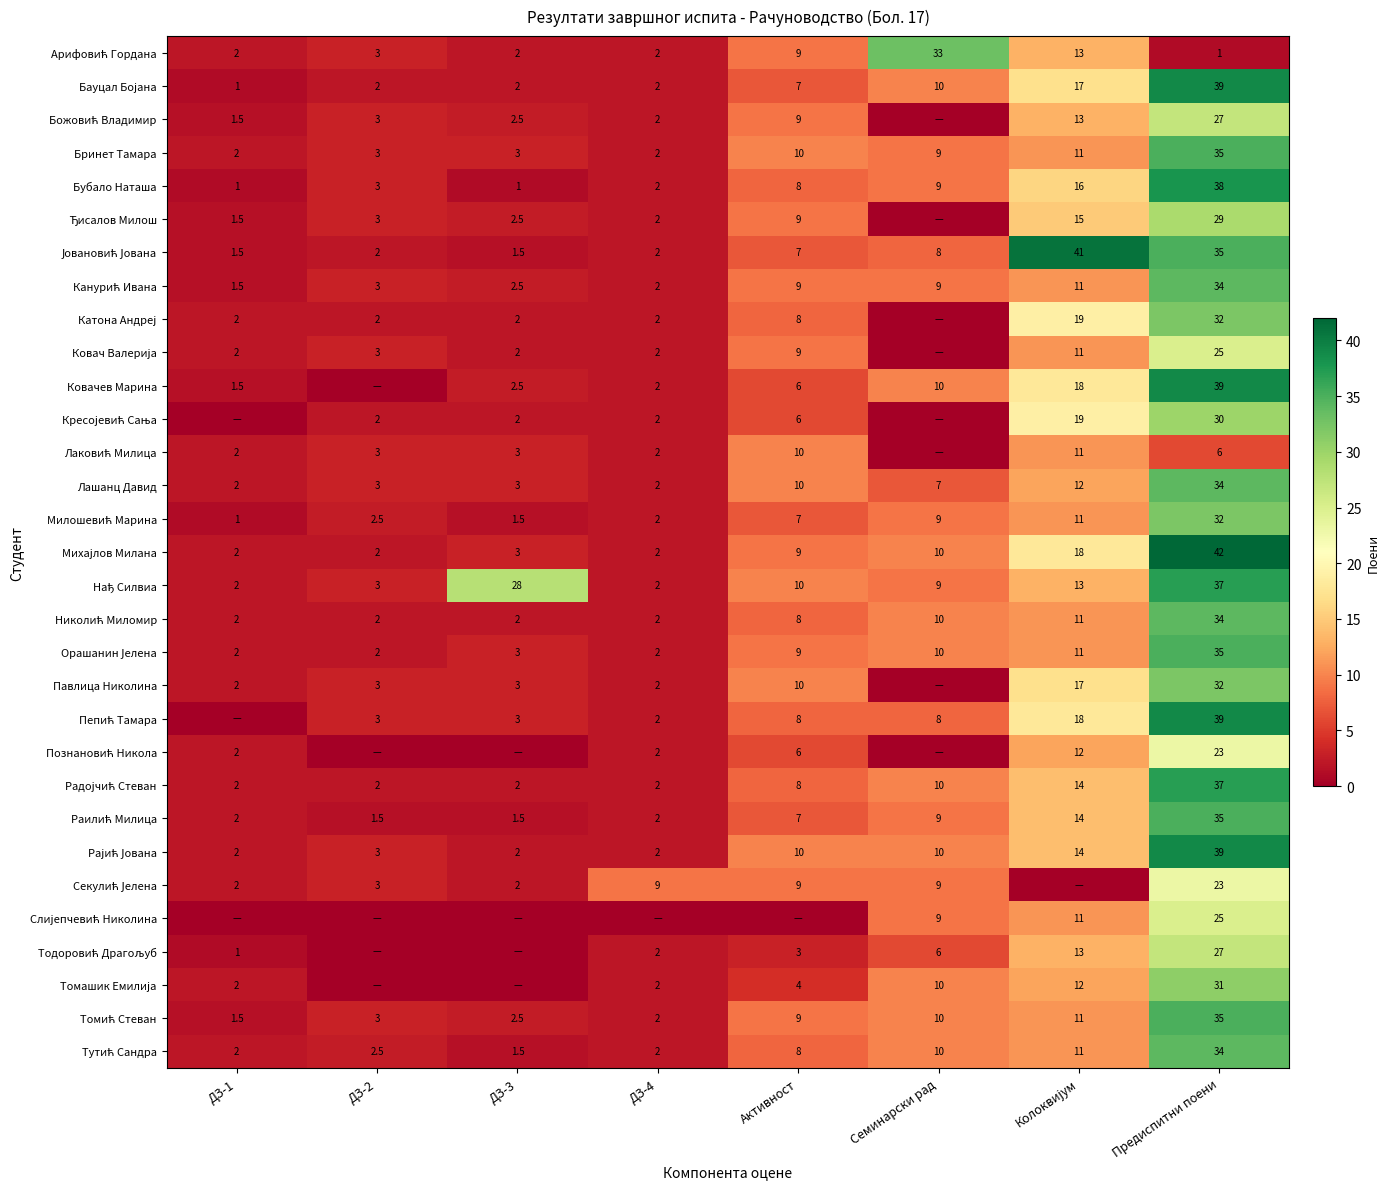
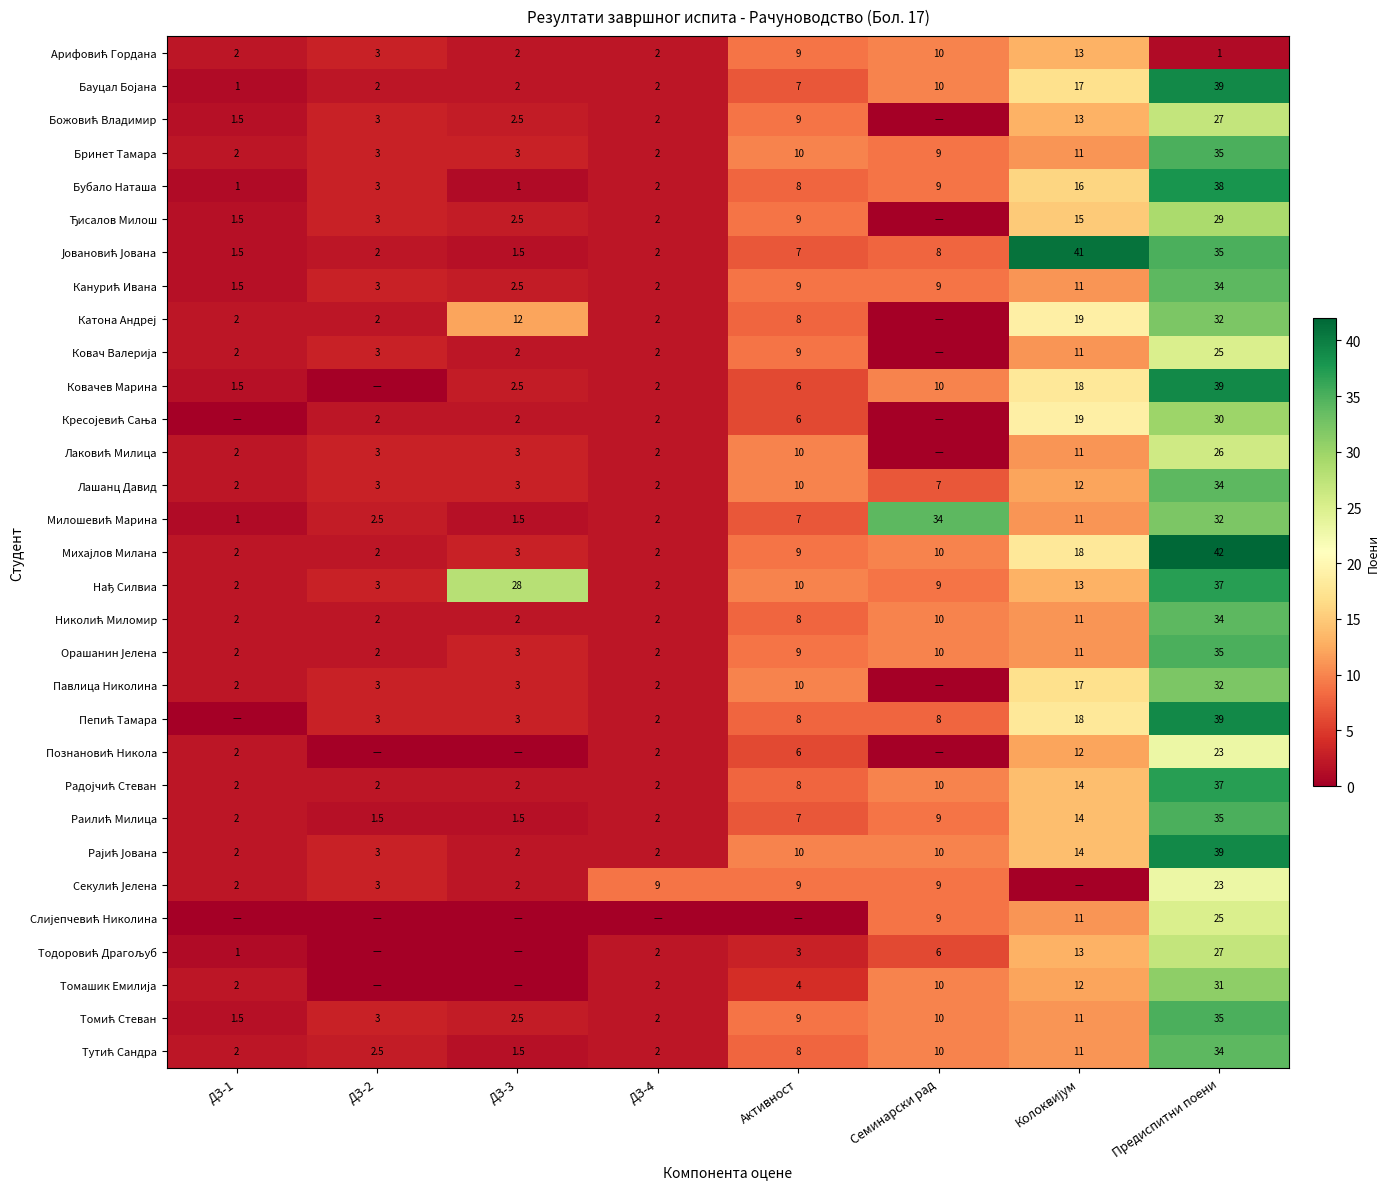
Арифовић Гордана, Семинарски рад: 33 -> 10
Катона Андреј, ДЗ-3: 2 -> 12
Лаковић Милица, Предиспитни поени: 6 -> 26
Милошевић Марина, Семинарски рад: 9 -> 34
